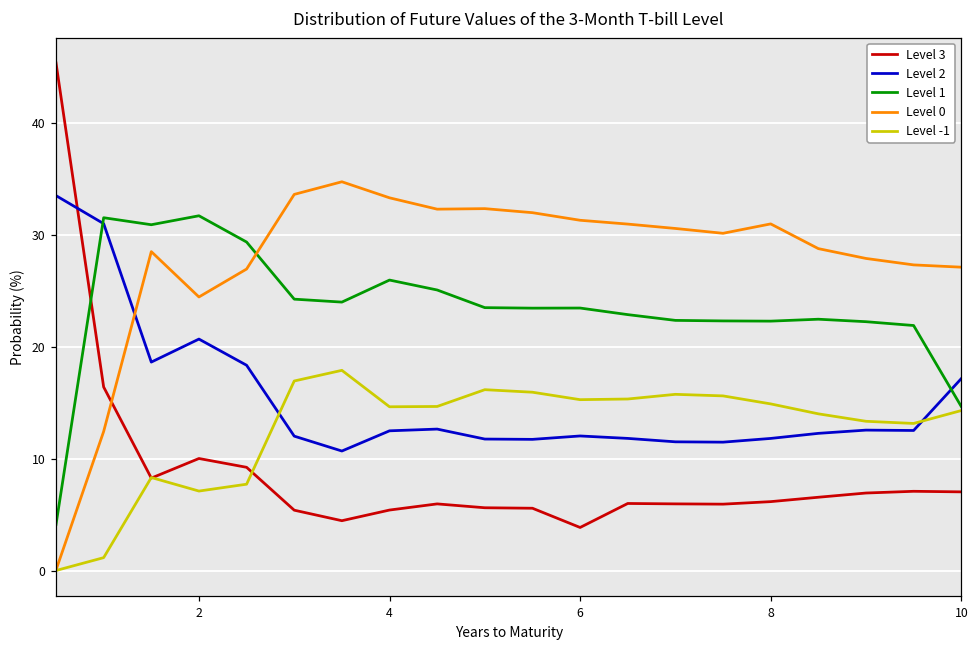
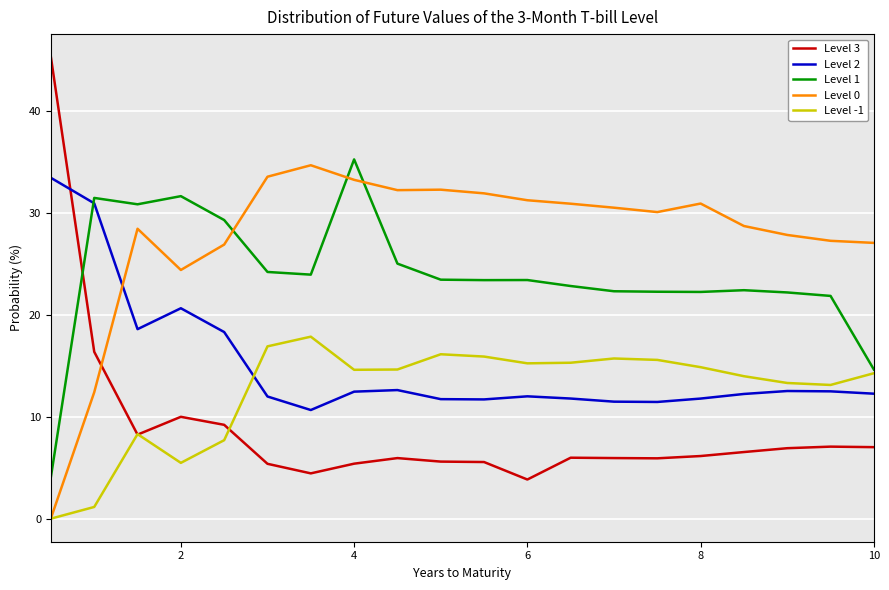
Level -1, 2: 7.1 -> 5.5
Level 1, 4: 25.9 -> 35.3
Level 2, 10: 17.1 -> 12.3
